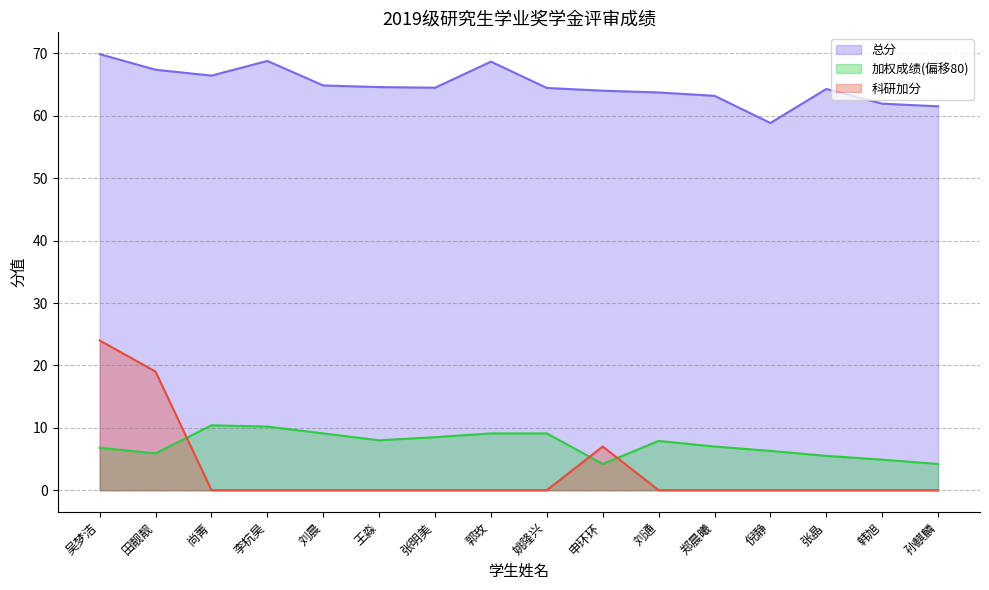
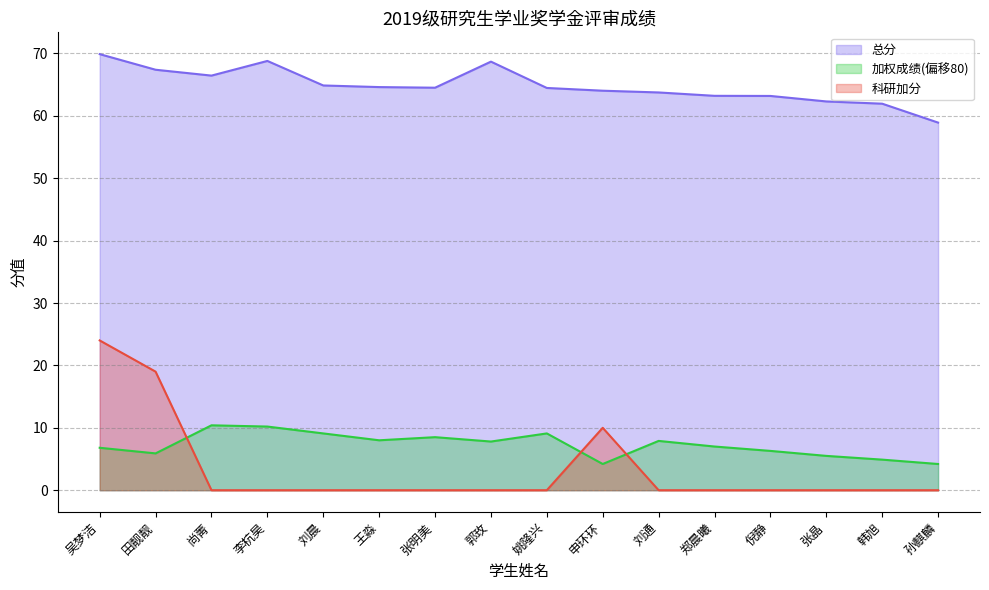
加权成绩(偏移80), 郭玫: 9 -> 8
科研加分, 申环环: 7 -> 10
总分, 倪静: 59 -> 63
总分, 张晶: 64 -> 62
总分, 孙麒麟: 62 -> 59
